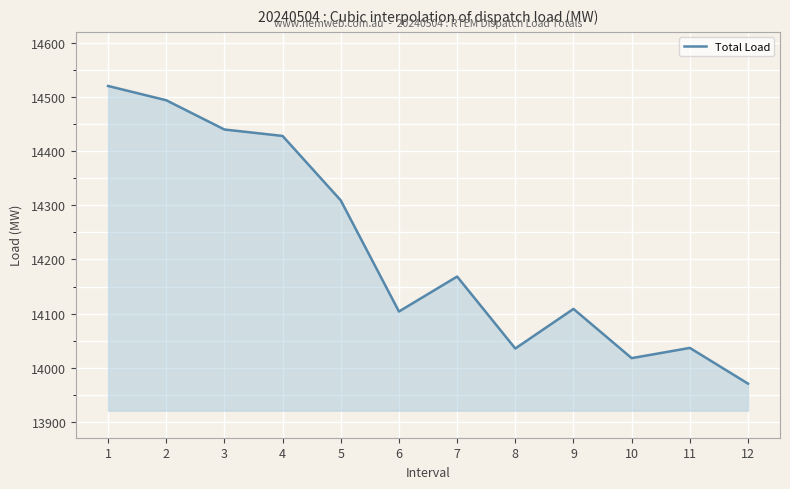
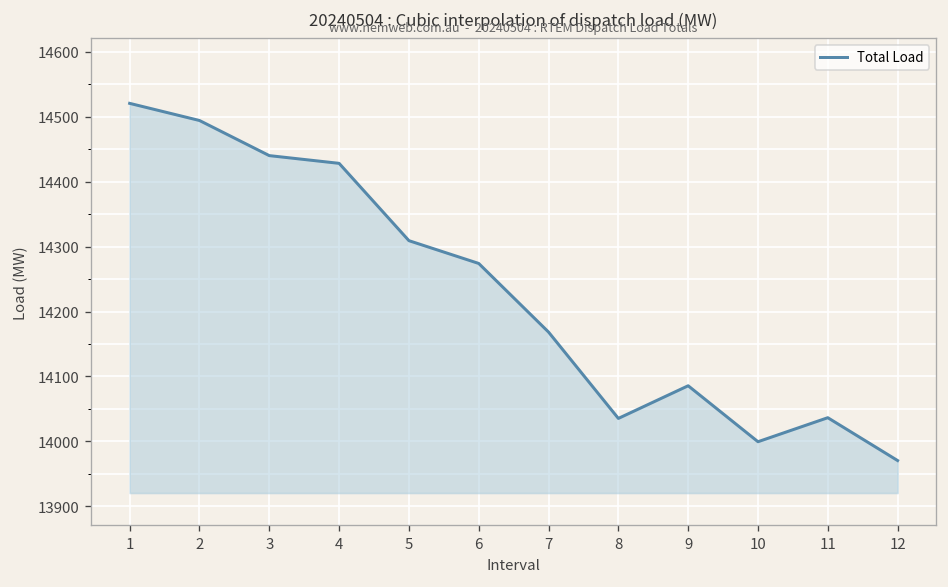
6: 14100 -> 14270
9: 14110 -> 14090
10: 14020 -> 14000
